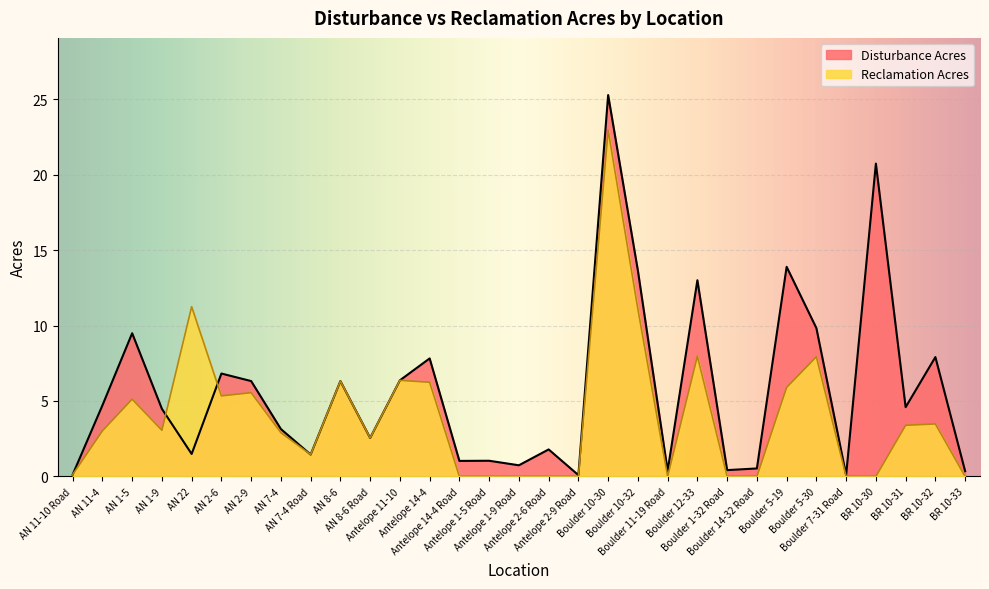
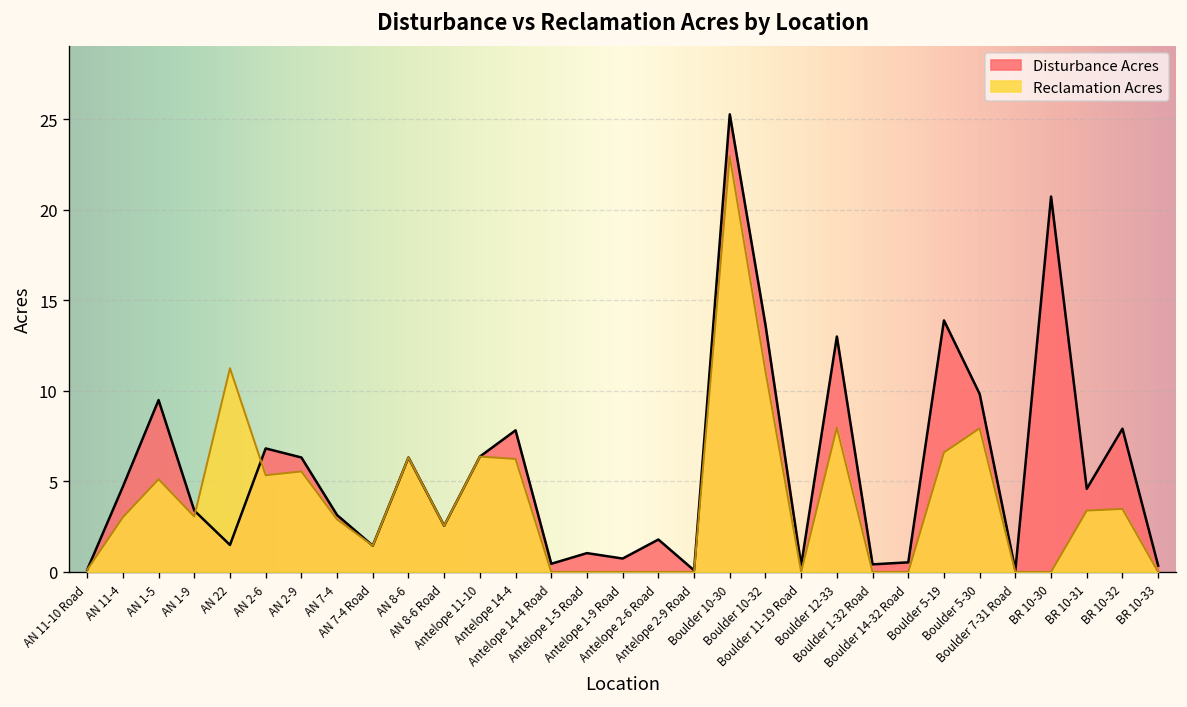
Disturbance Acres, AN 1-9: 4.5 -> 3.4
Disturbance Acres, Antelope 14-4 Road: 1.0 -> 0.5
Reclamation Acres, Boulder 5-19: 5.9 -> 6.6
